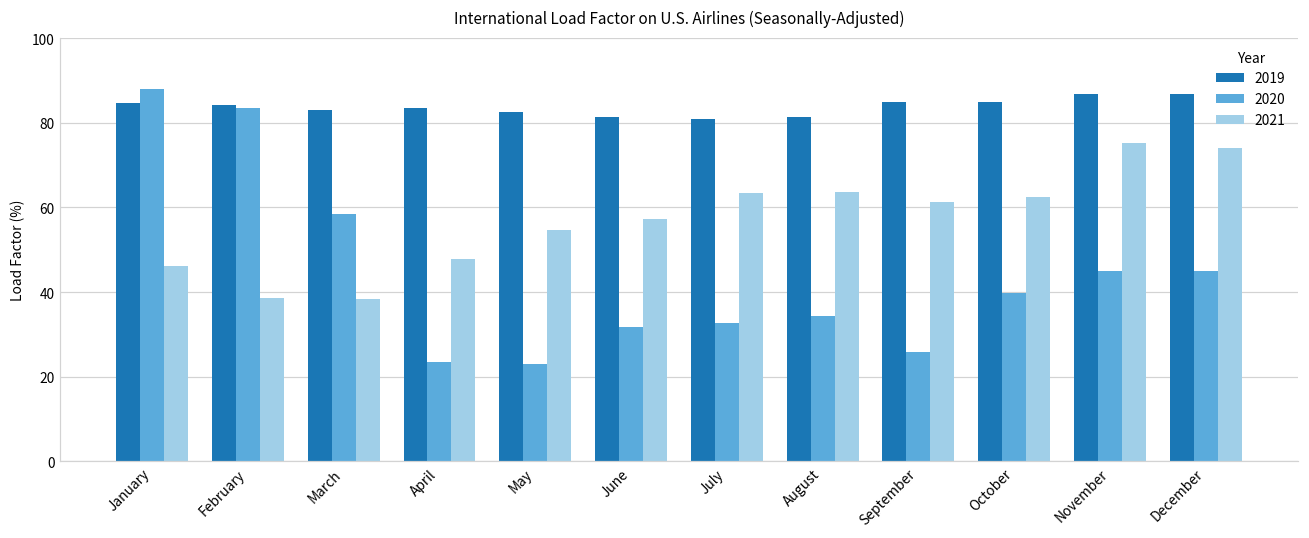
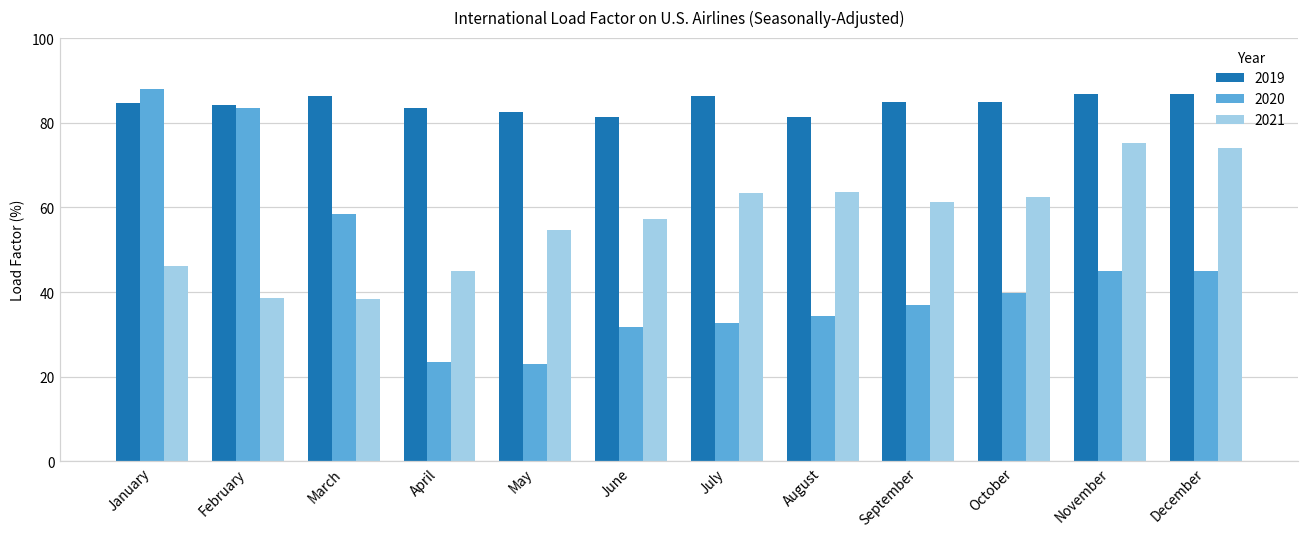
2019, March: 83 -> 86
2021, April: 48 -> 45
2019, July: 81 -> 86
2020, September: 26 -> 37
